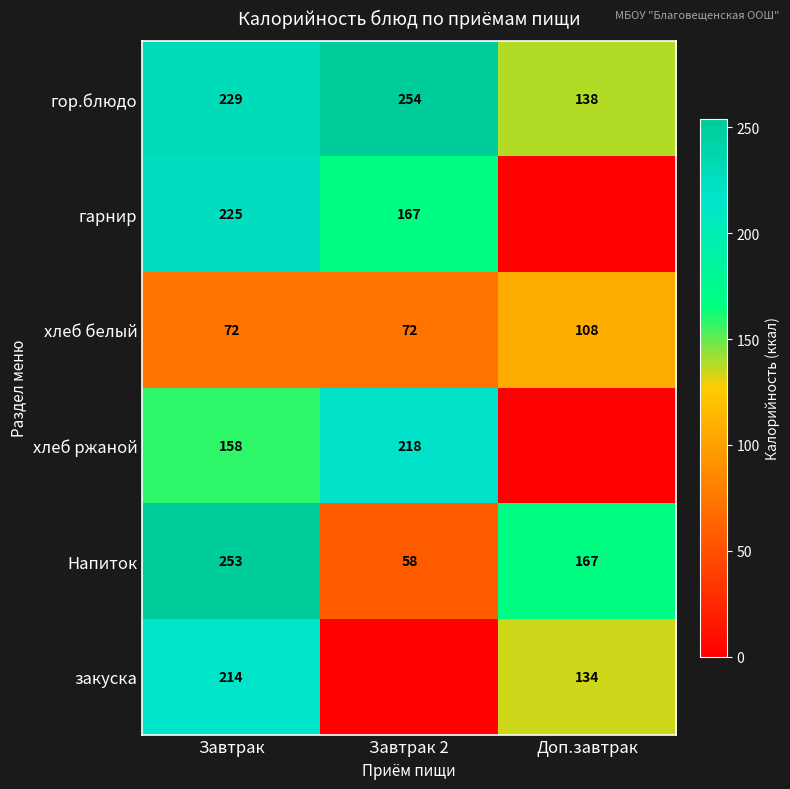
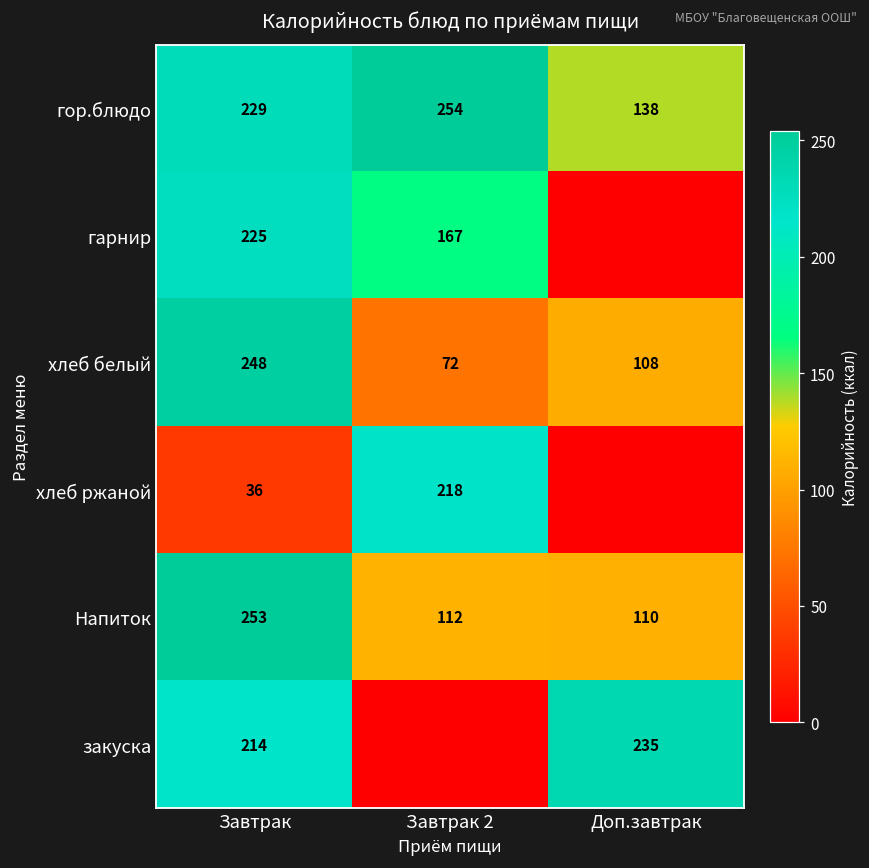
хлеб белый, Завтрак: 72 -> 248
хлеб ржаной, Завтрак: 158 -> 36
Напиток, Завтрак 2: 58 -> 112
Напиток, Доп.завтрак: 167 -> 110
закуска, Доп.завтрак: 134 -> 235
